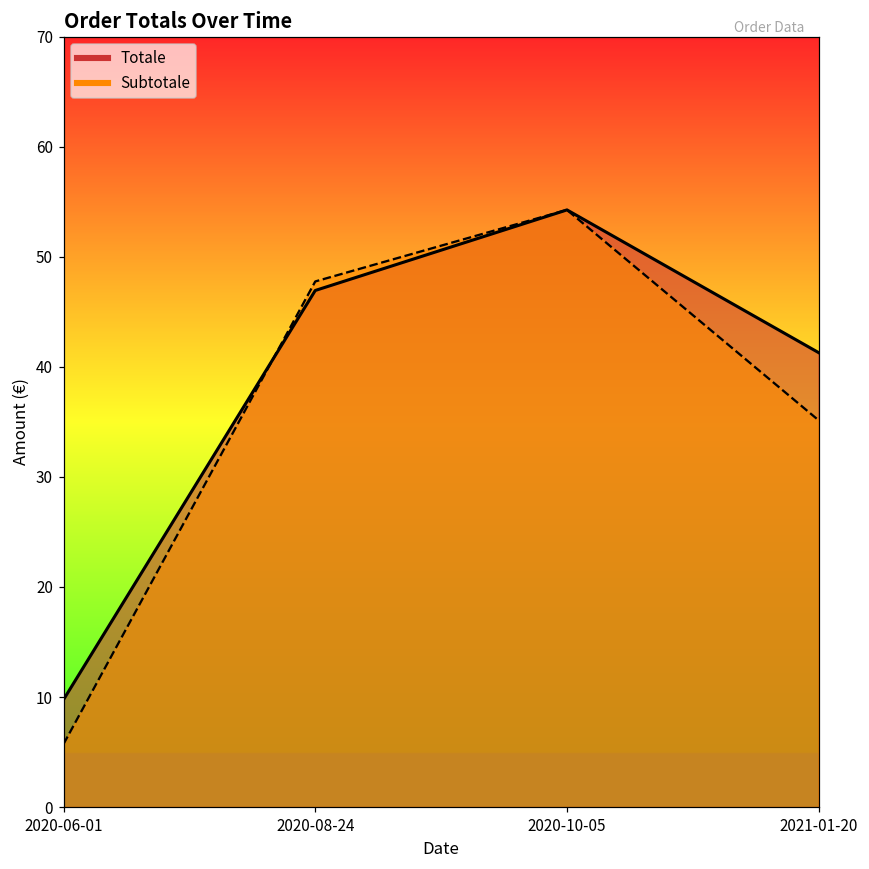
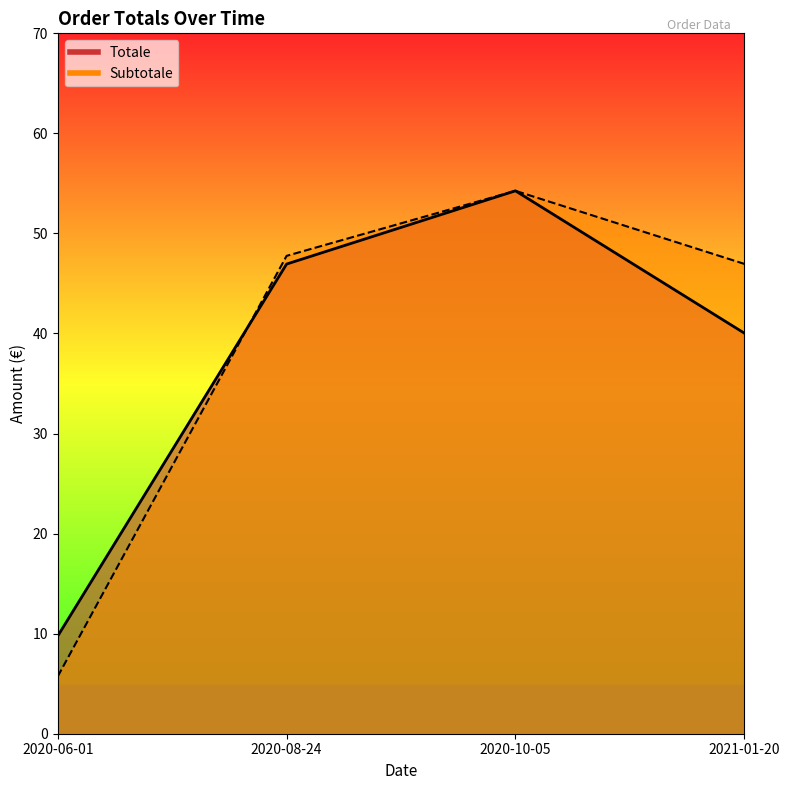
Totale, 2021-01-20: 41.3 -> 40.0
Subtotale, 2021-01-20: 35.1 -> 47.0
